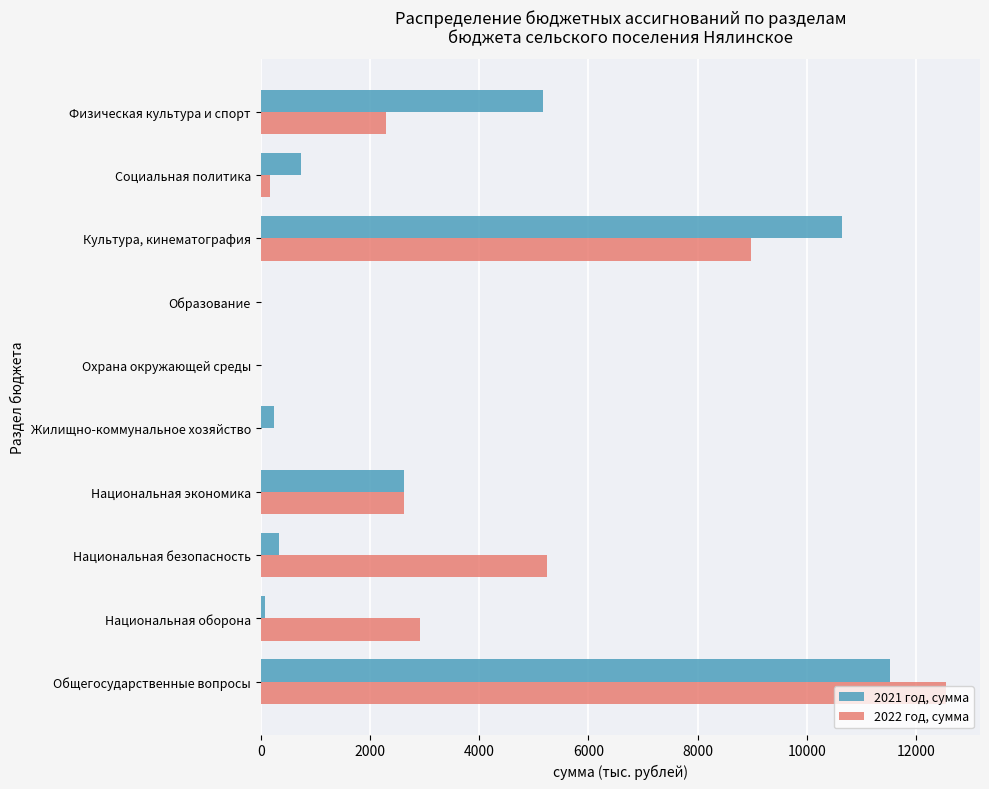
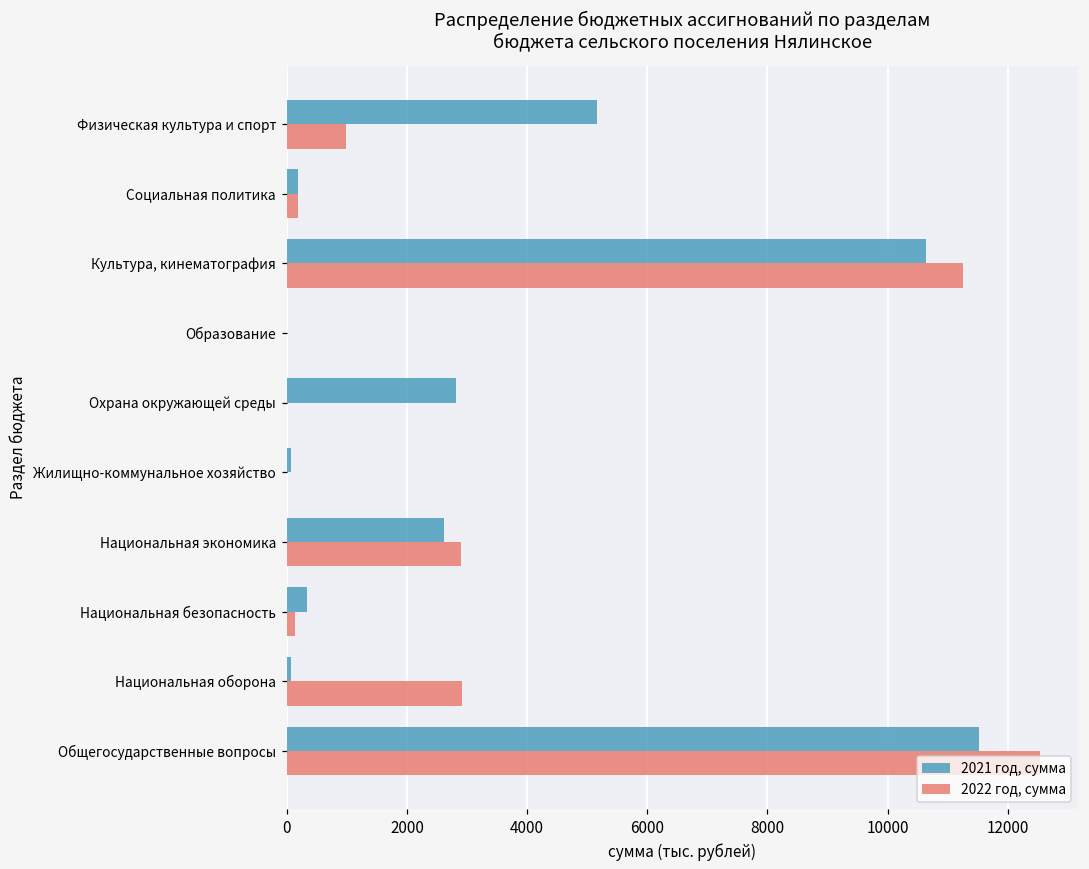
2022 год, сумма, Физическая культура и спорт: 2300 -> 1000
2021 год, сумма, Социальная политика: 700 -> 200
2022 год, сумма, Культура, кинематография: 9000 -> 11300
2021 год, сумма, Охрана окружающей среды: 0 -> 2800
2021 год, сумма, Жилищно-коммунальное хозяйство: 300 -> 100
2022 год, сумма, Национальная экономика: 2600 -> 2900
2022 год, сумма, Национальная безопасность: 5200 -> 100
